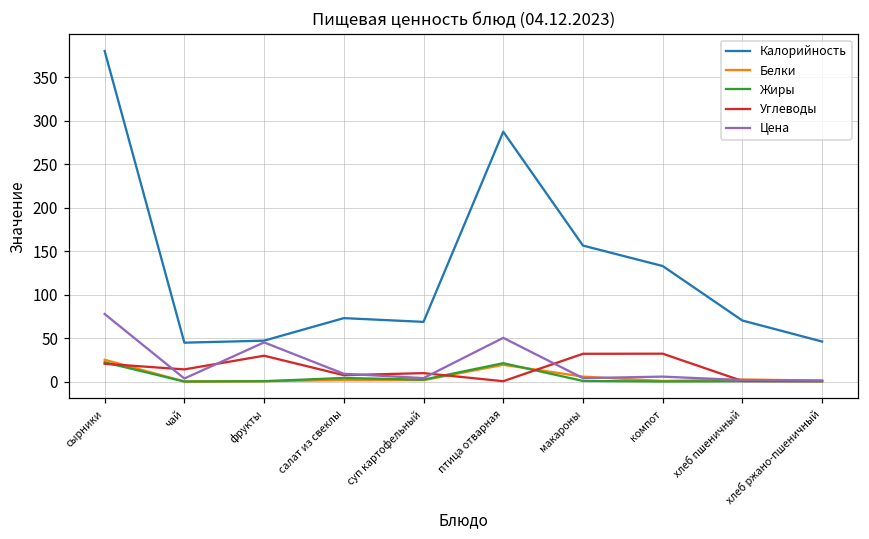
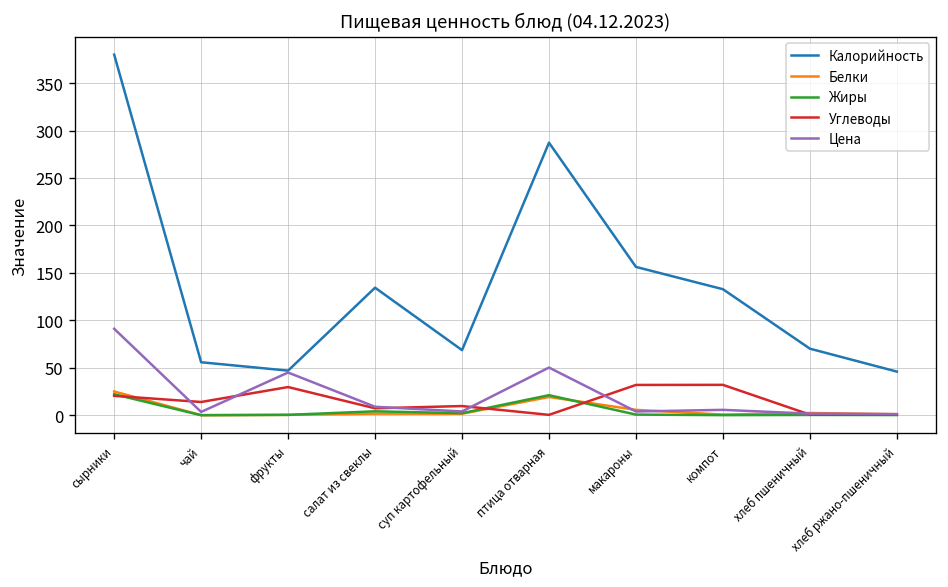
Цена, сырники: 80 -> 90
Калорийность, чай: 40 -> 60
Калорийность, салат из свеклы: 70 -> 130
